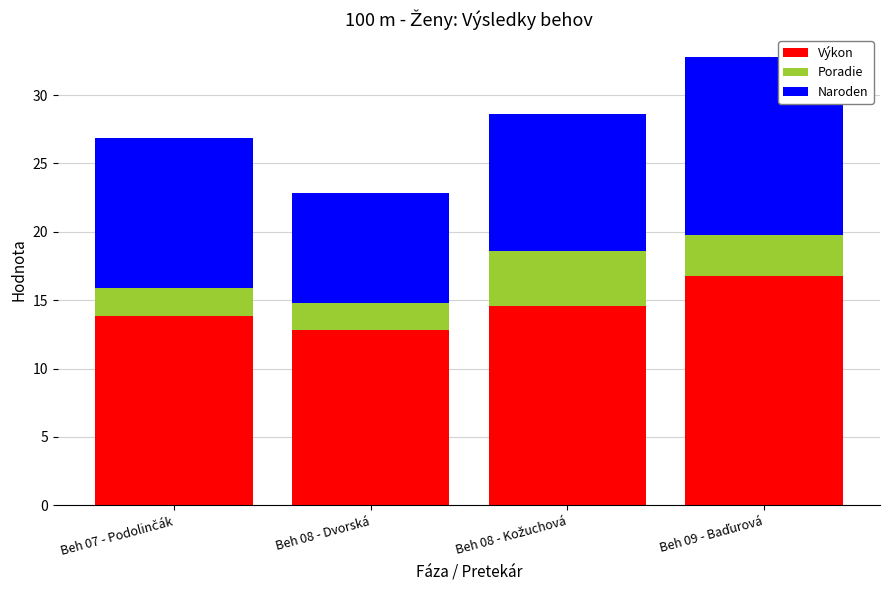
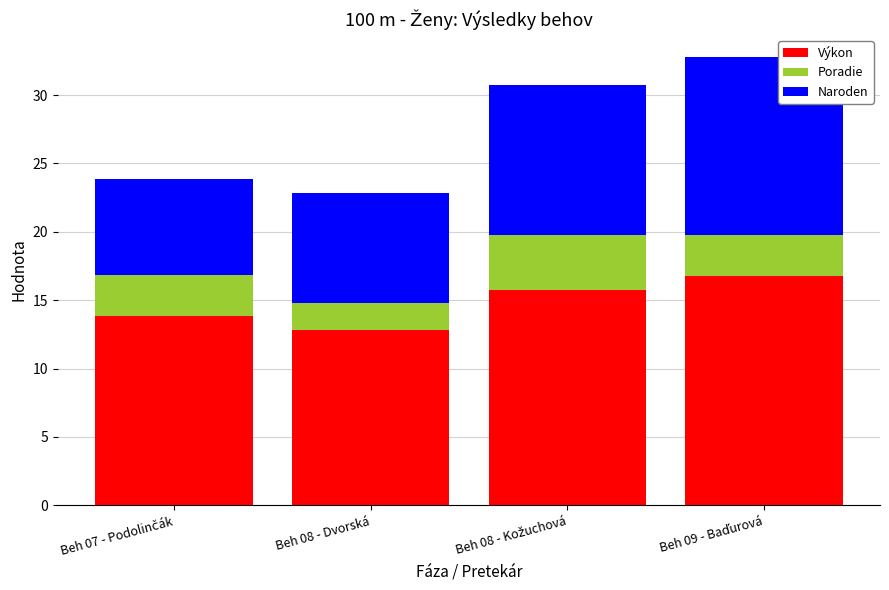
Poradie, Beh 07 - Podolinčák: 2 -> 3
Naroden, Beh 07 - Podolinčák: 11 -> 7
Výkon, Beh 08 - Kožuchová: 14.6 -> 15.8
Naroden, Beh 08 - Kožuchová: 10 -> 11
